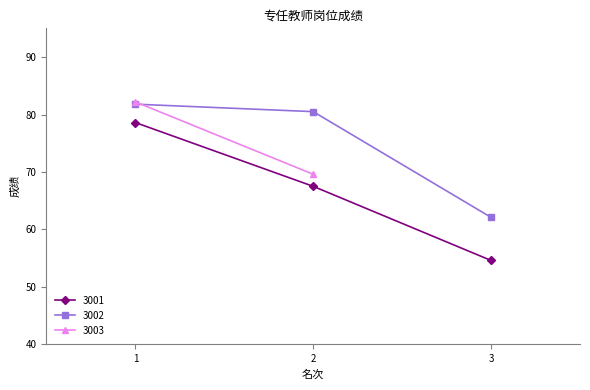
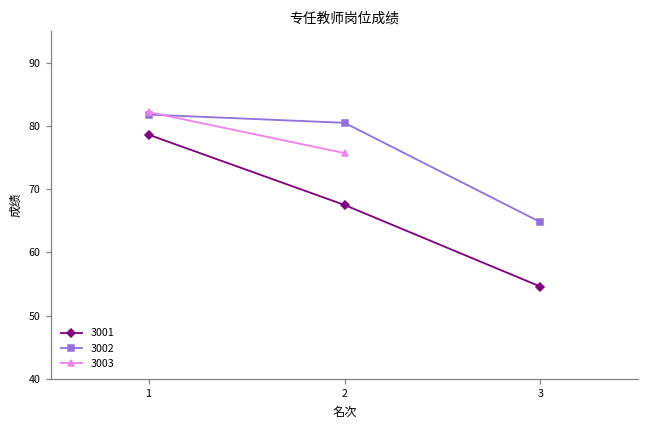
3003, 2: 70 -> 76
3002, 3: 62 -> 65
